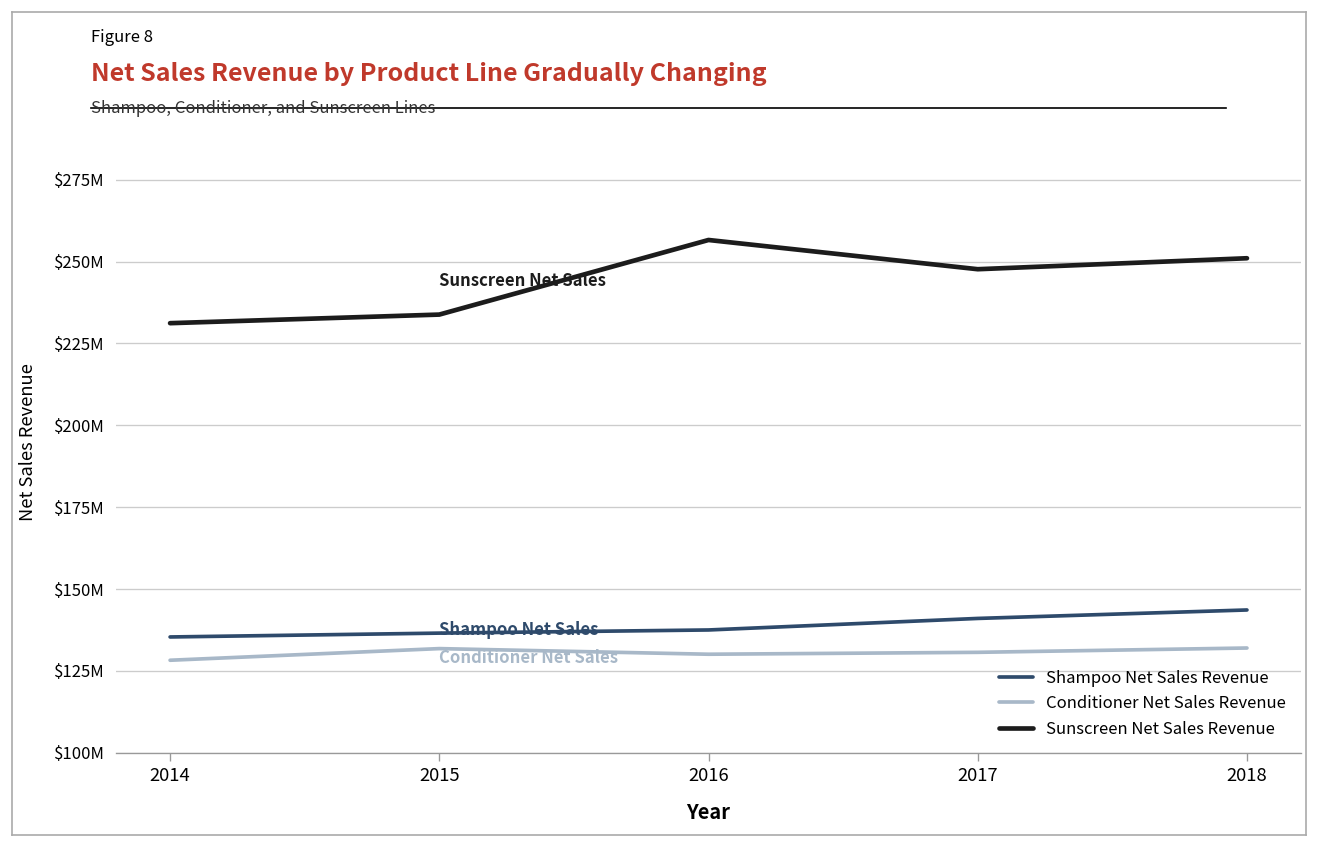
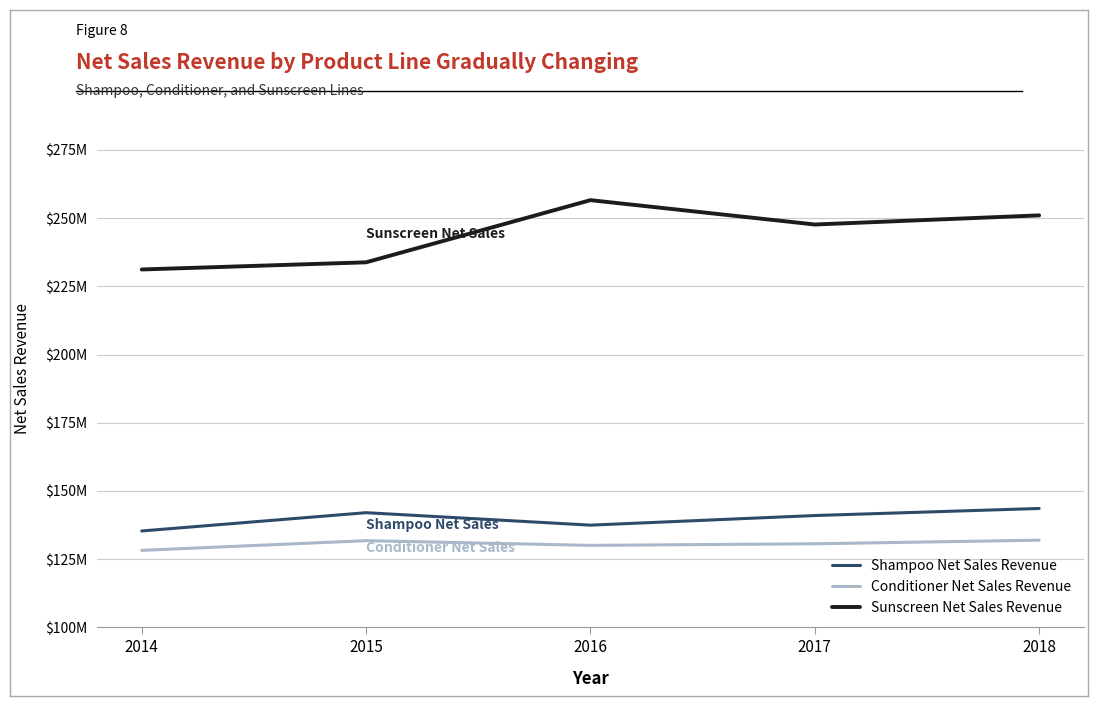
Shampoo Net Sales Revenue, 2015: $136000000 -> $142000000
